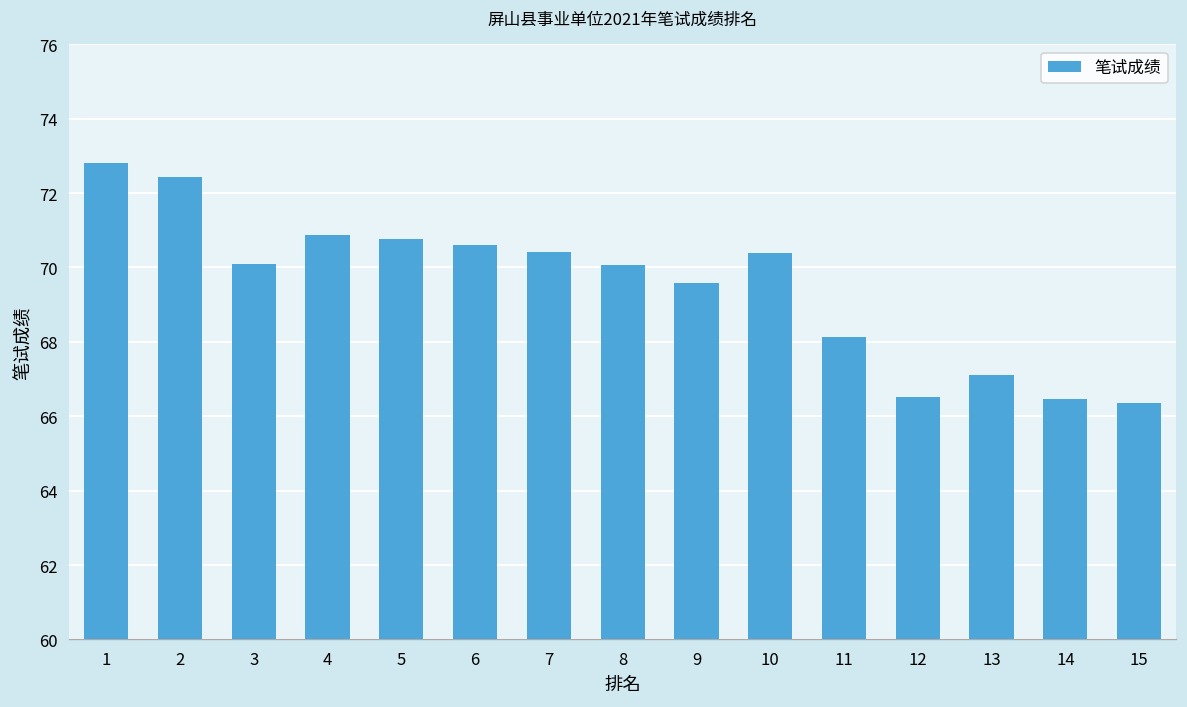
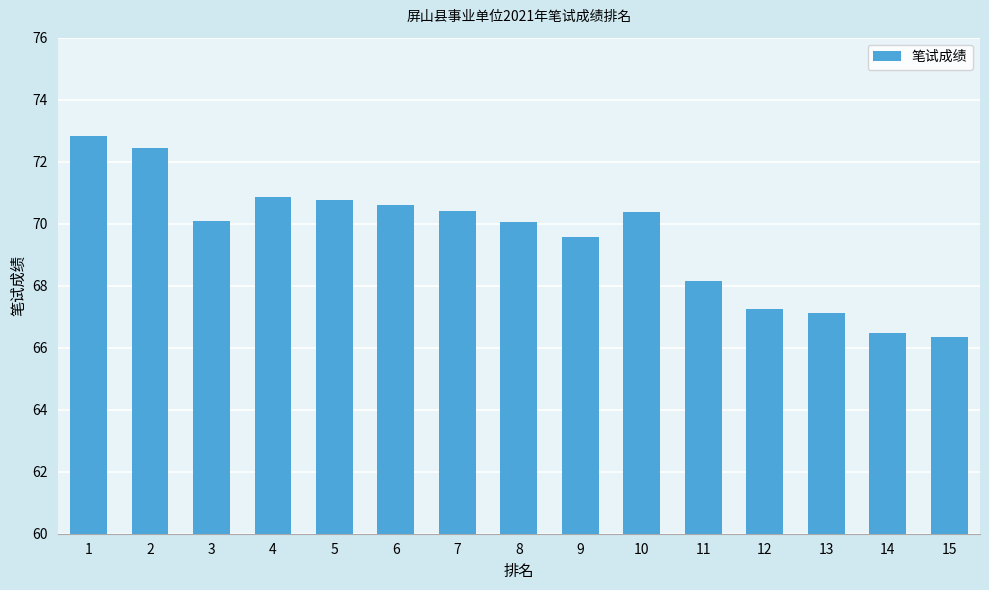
12: 66.5 -> 67.3
